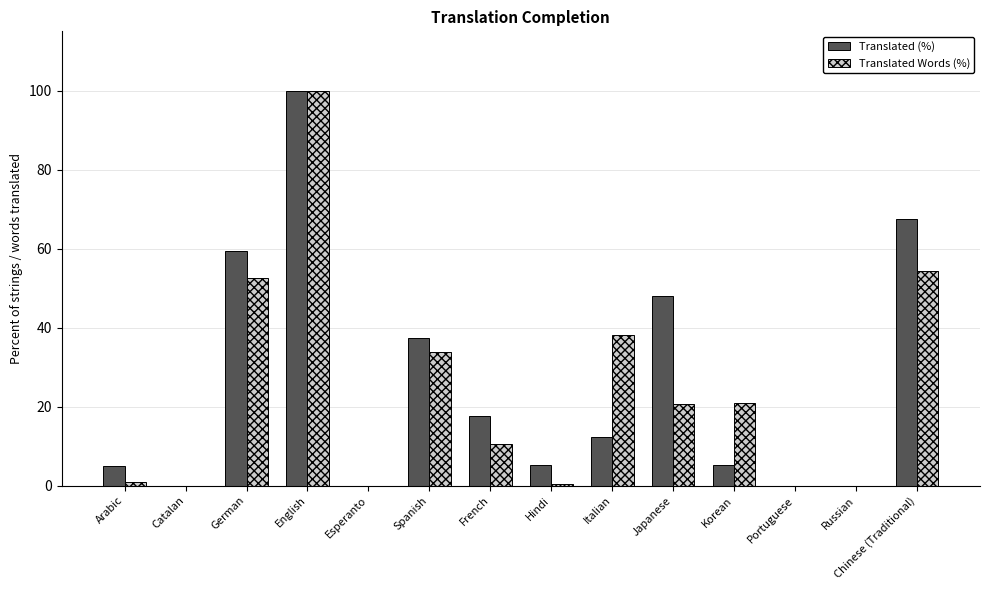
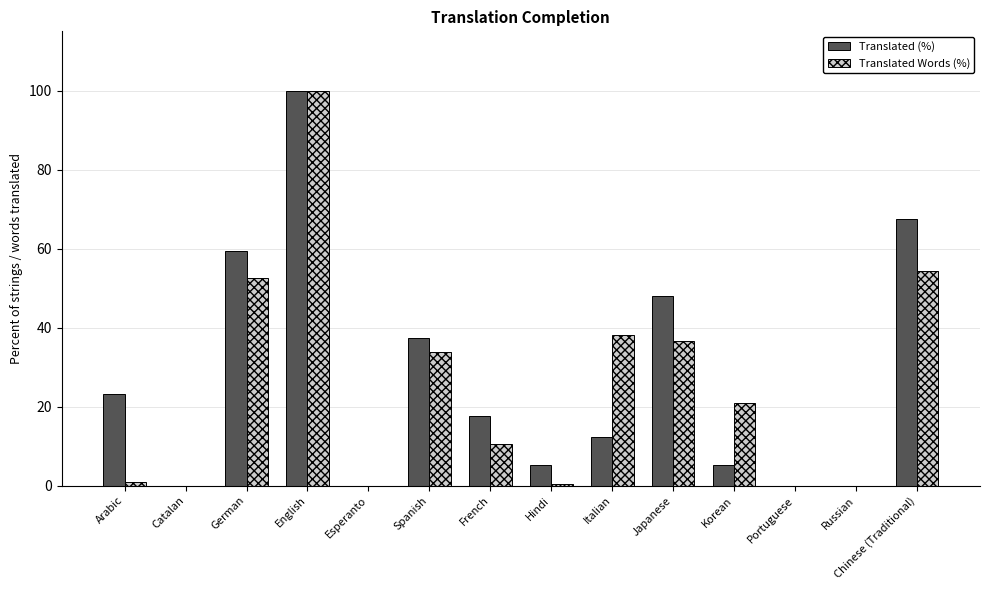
Translated (%), Arabic: 5 -> 23
Translated Words (%), Japanese: 21 -> 37
